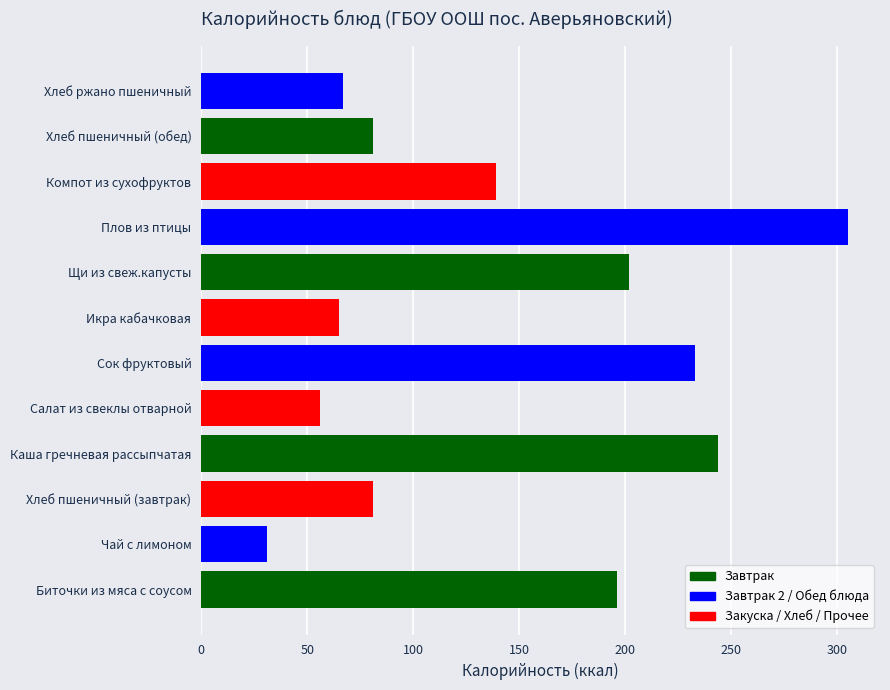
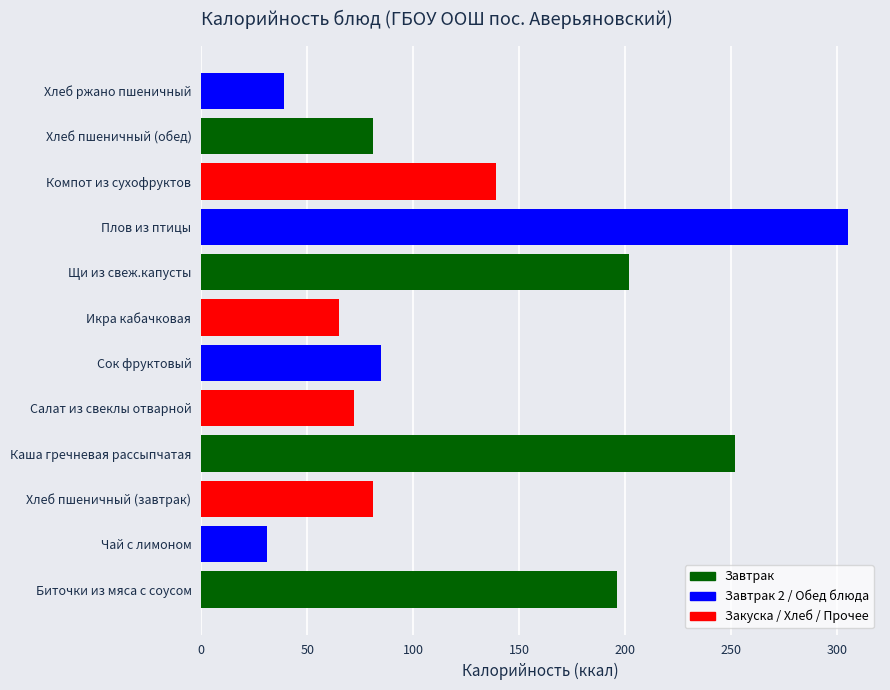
Хлеб ржано пшеничный: 67 -> 39
Сок фруктовый: 233 -> 85
Салат из свеклы отварной: 56 -> 72
Каша гречневая рассыпчатая: 244 -> 252
